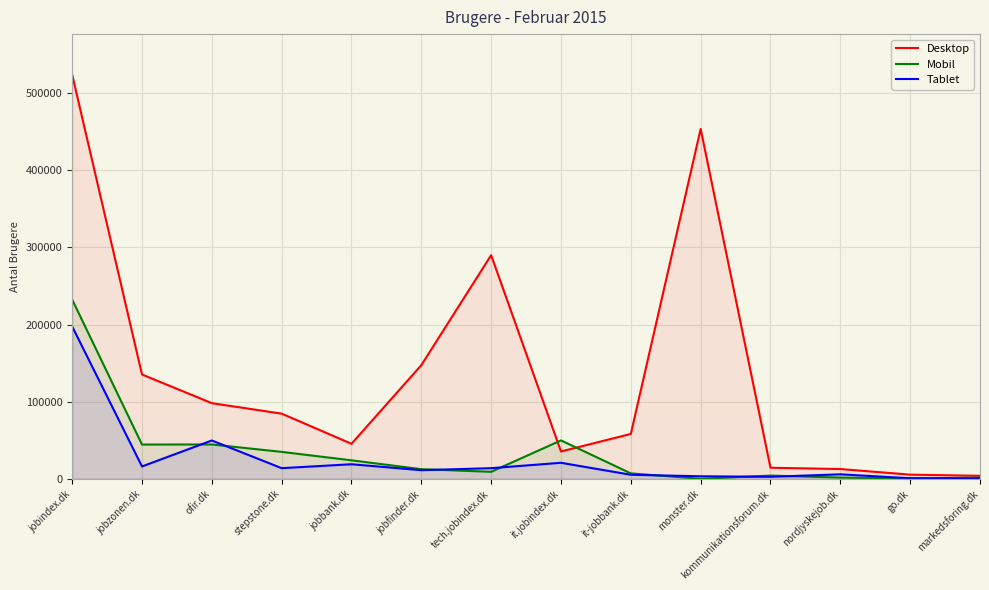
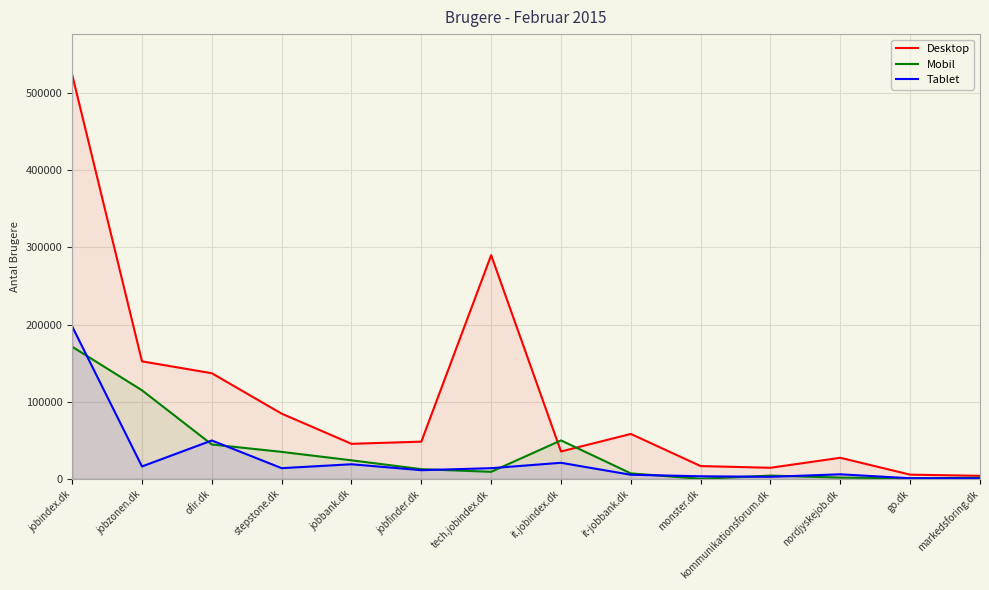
Mobil, jobindex.dk: 230000 -> 170000
Desktop, jobzonen.dk: 140000 -> 150000
Mobil, jobzonen.dk: 40000 -> 110000
Desktop, ofir.dk: 100000 -> 140000
Desktop, jobfinder.dk: 150000 -> 50000
Desktop, monster.dk: 450000 -> 20000
Desktop, nordjyskejob.dk: 10000 -> 30000
